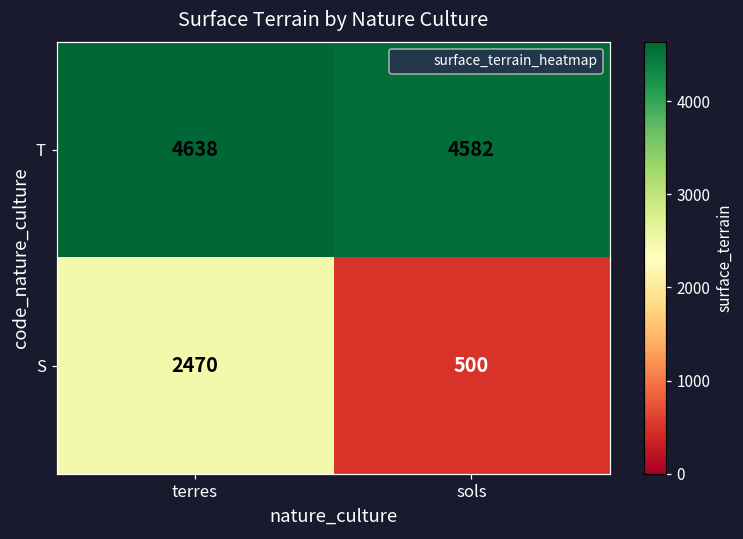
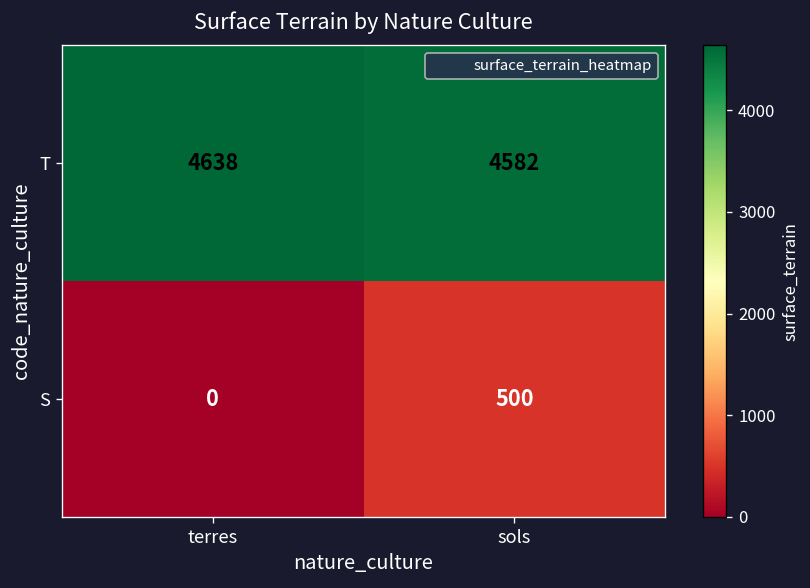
S, terres: 2470 -> 0
